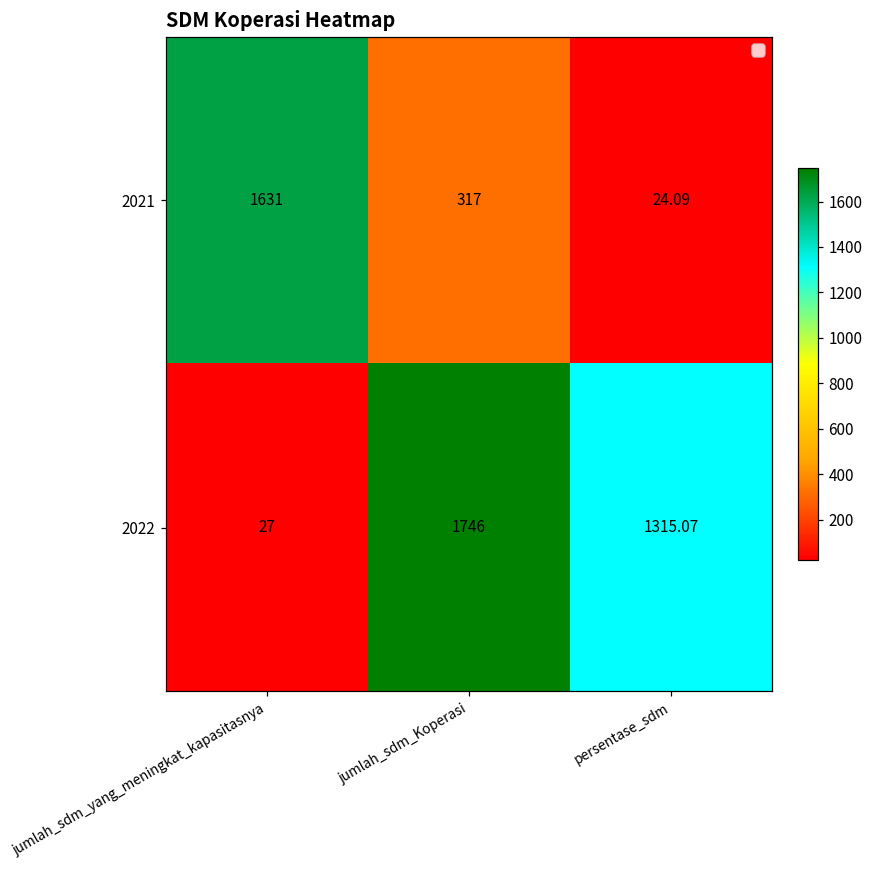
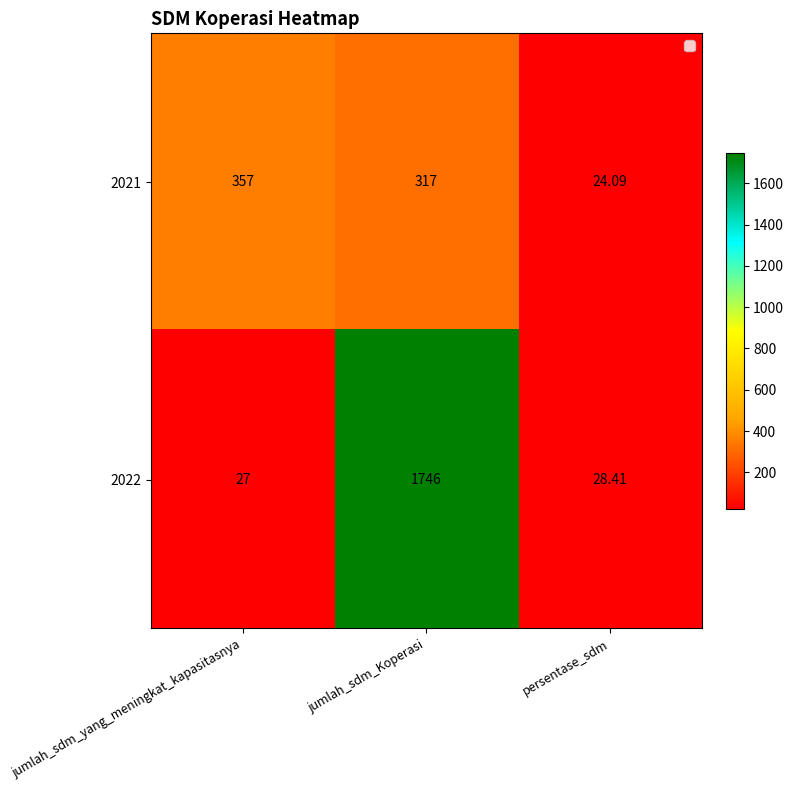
2021, jumlah_sdm_yang_meningkat_kapasitasnya: 1631 -> 357
2022, persentase_sdm: 1315.07 -> 28.41
